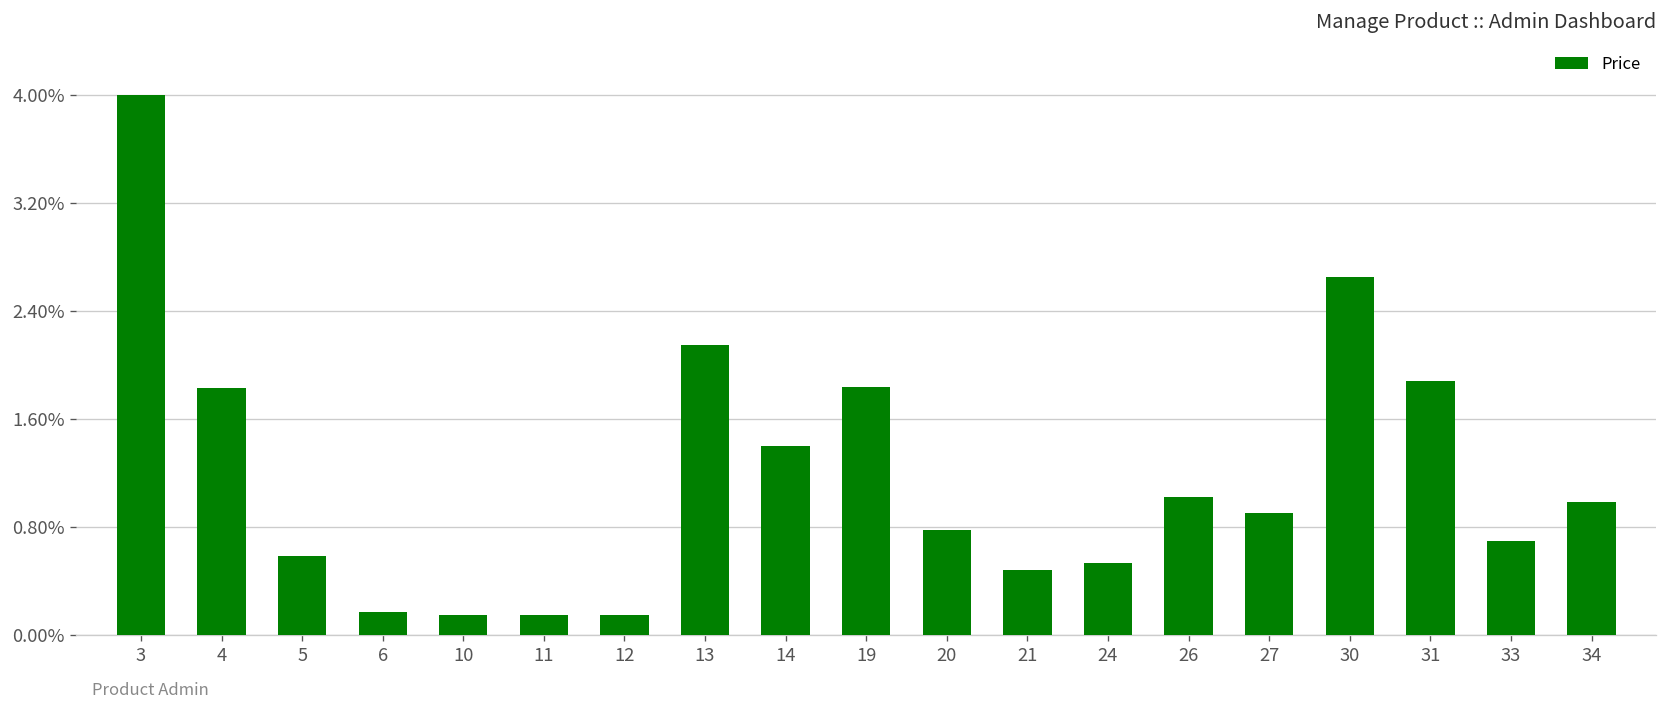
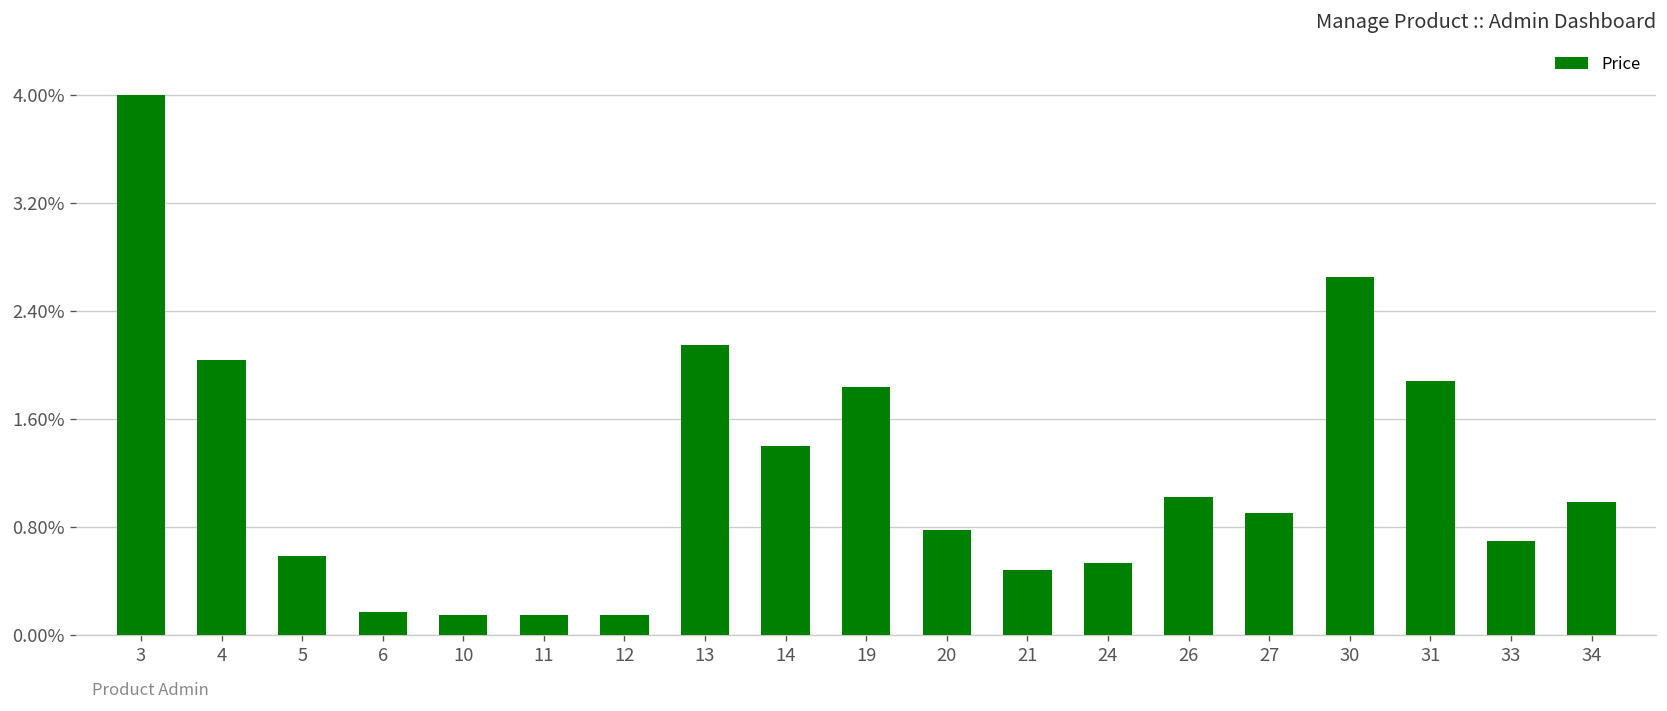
4: 1.83% -> 2.04%
